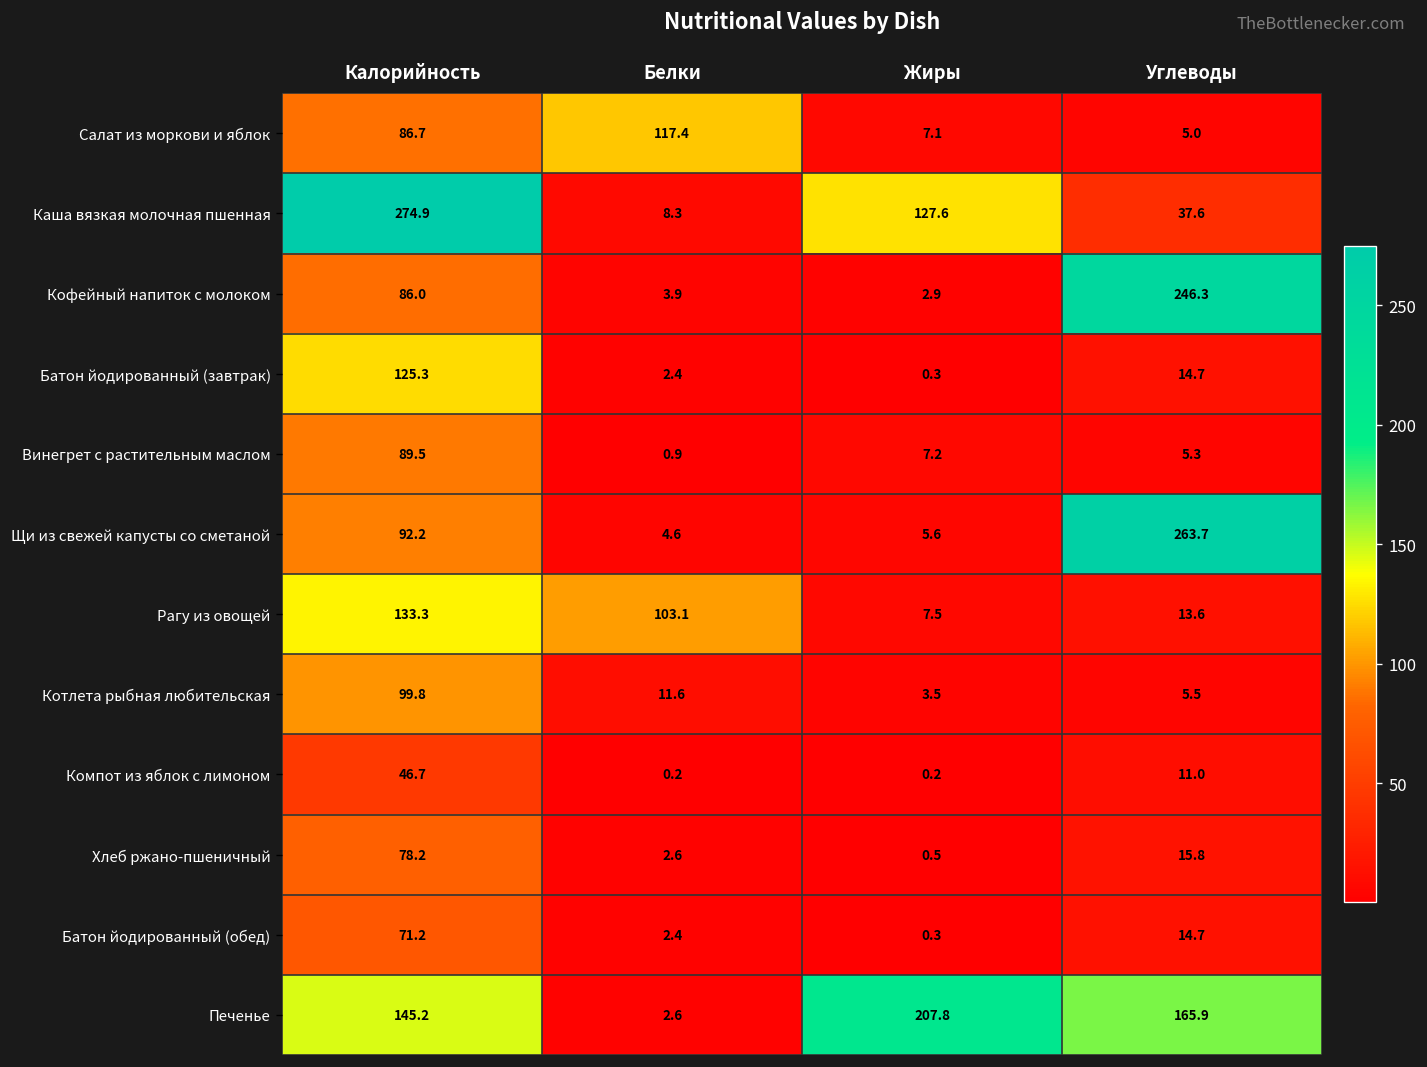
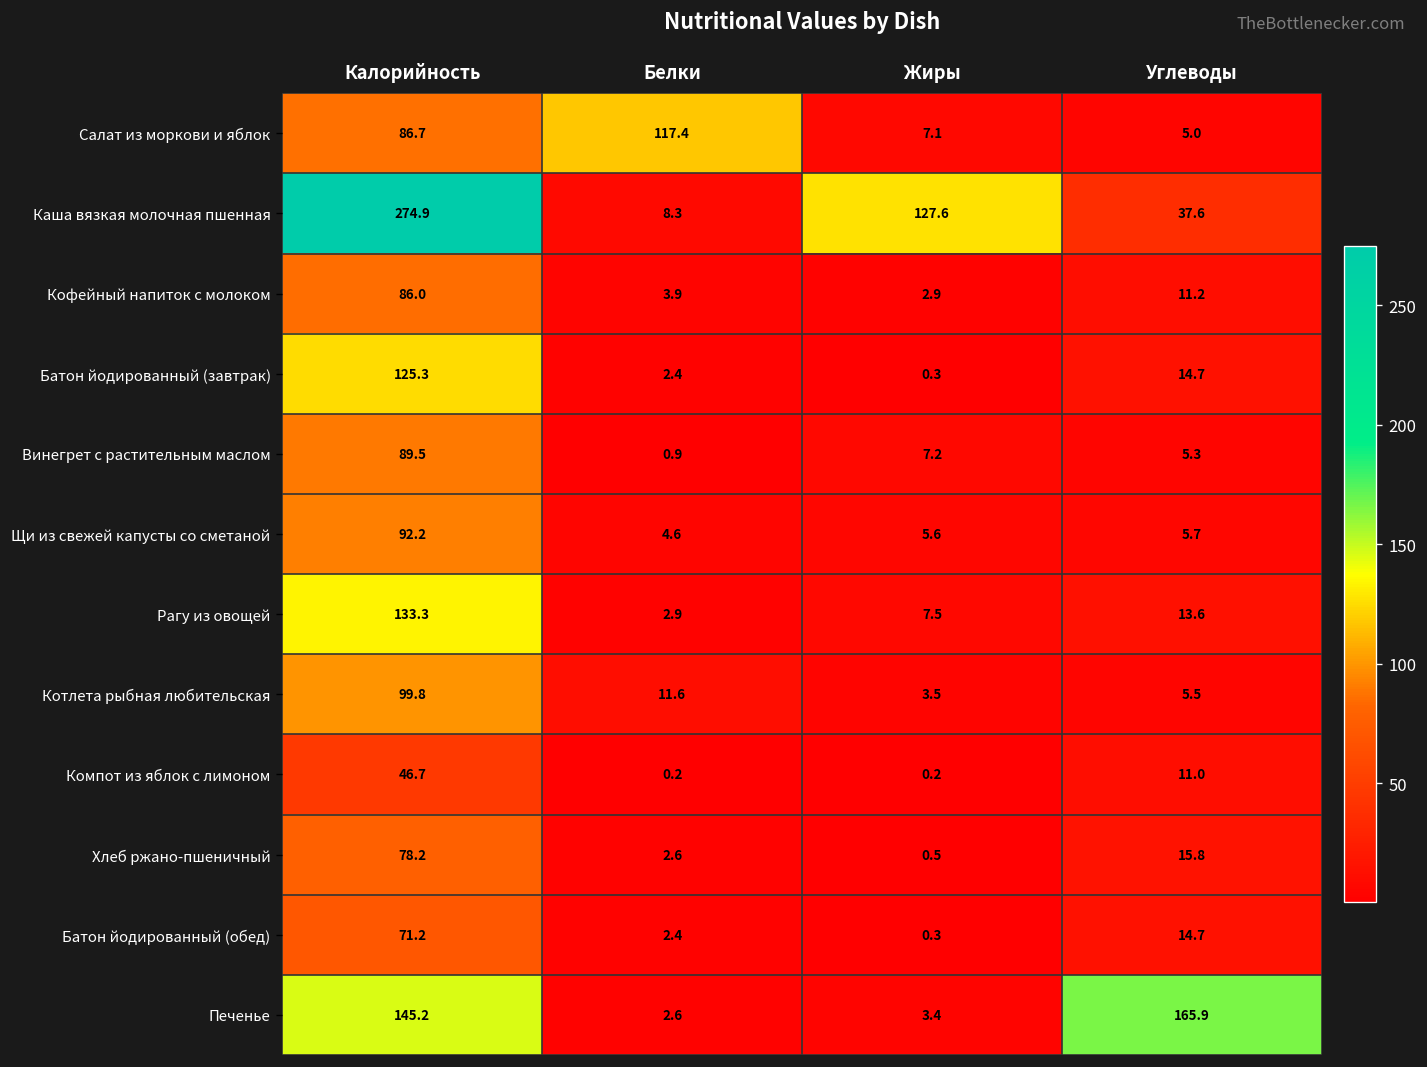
Кофейный напиток с молоком, Углеводы: 246.3 -> 11.2
Щи из свежей капусты со сметаной, Углеводы: 263.7 -> 5.7
Рагу из овощей, Белки: 103.1 -> 2.9
Печенье, Жиры: 207.8 -> 3.4
